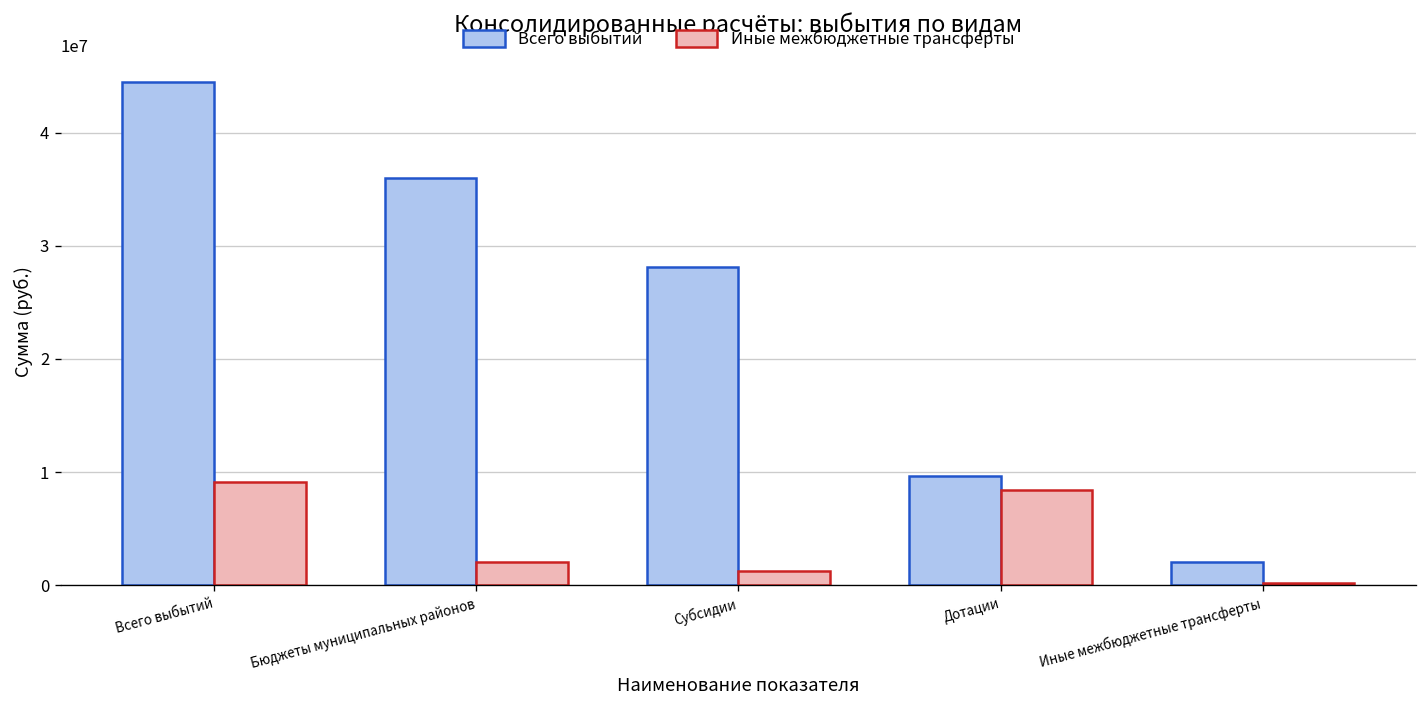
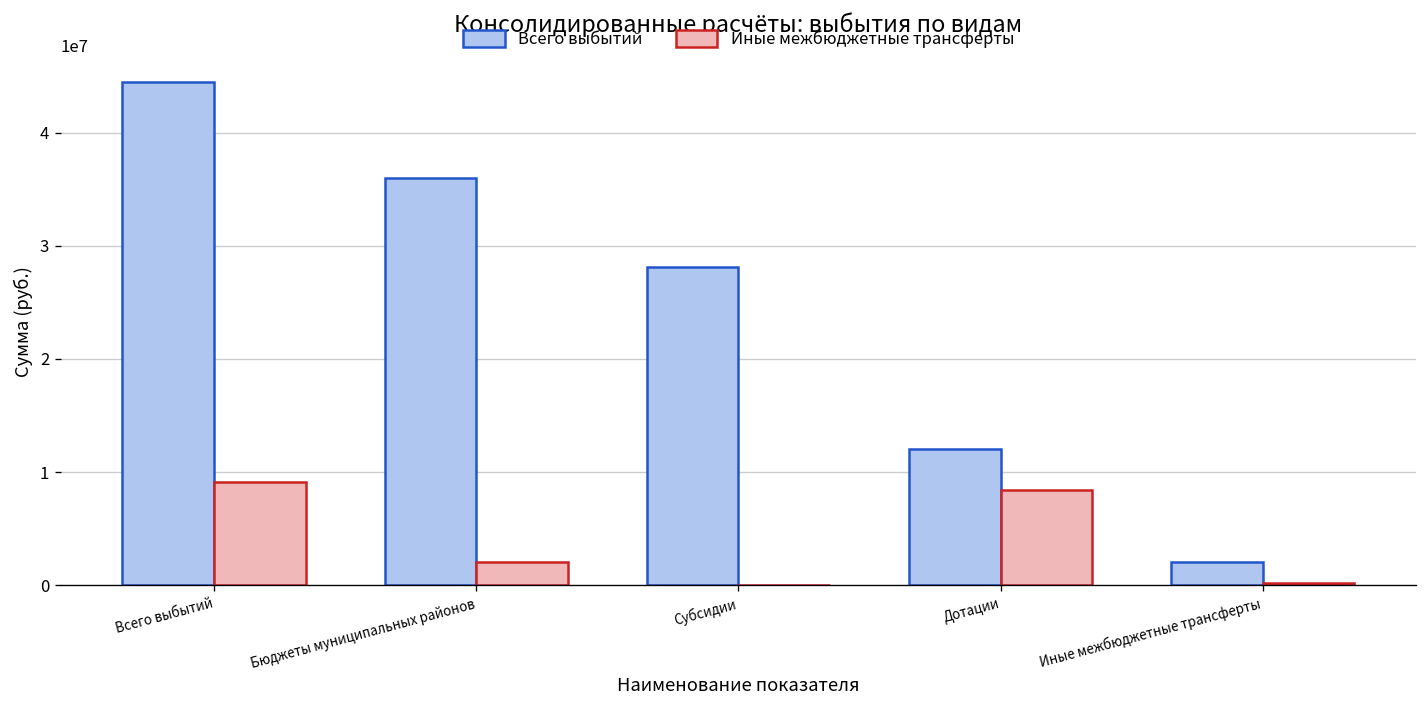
Иные межбюджетные трансферты, Субсидии: 1000000 -> 0
Всего выбытий, Дотации: 10000000 -> 12000000
